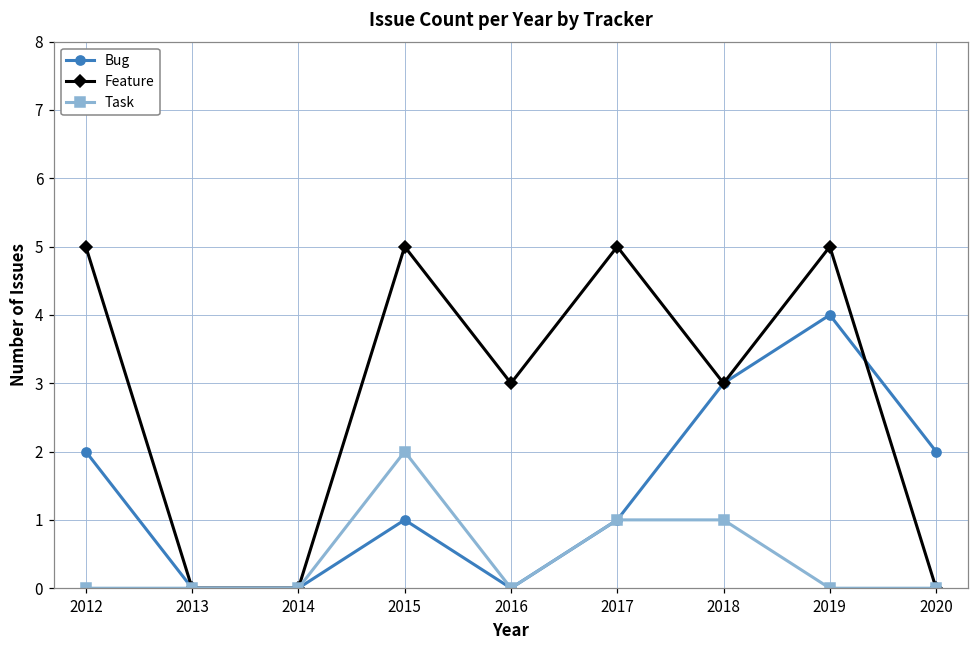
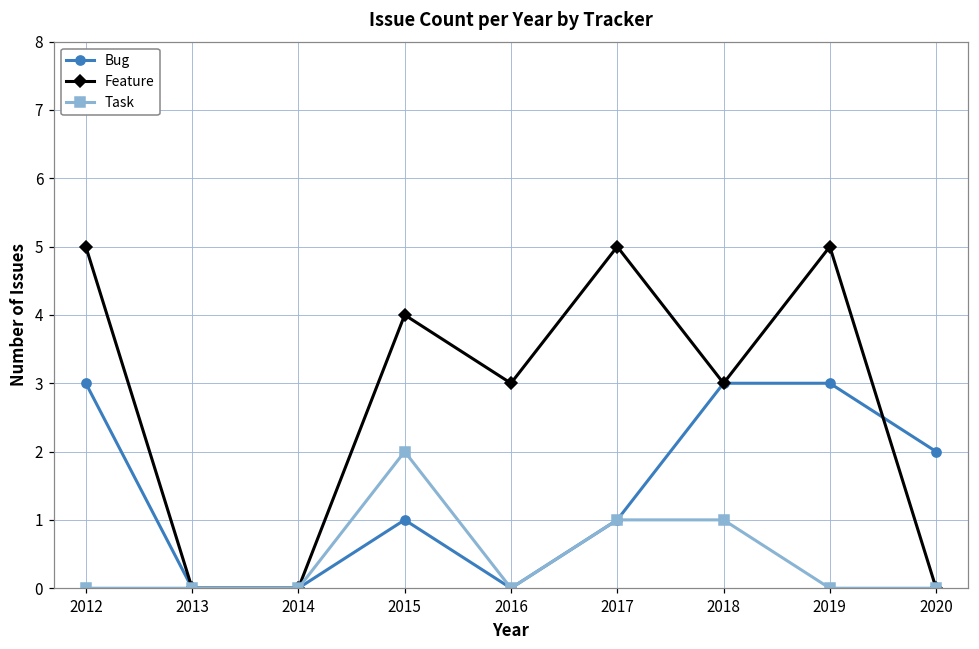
Bug, 2012: 2 -> 3
Feature, 2015: 5 -> 4
Bug, 2019: 4 -> 3
